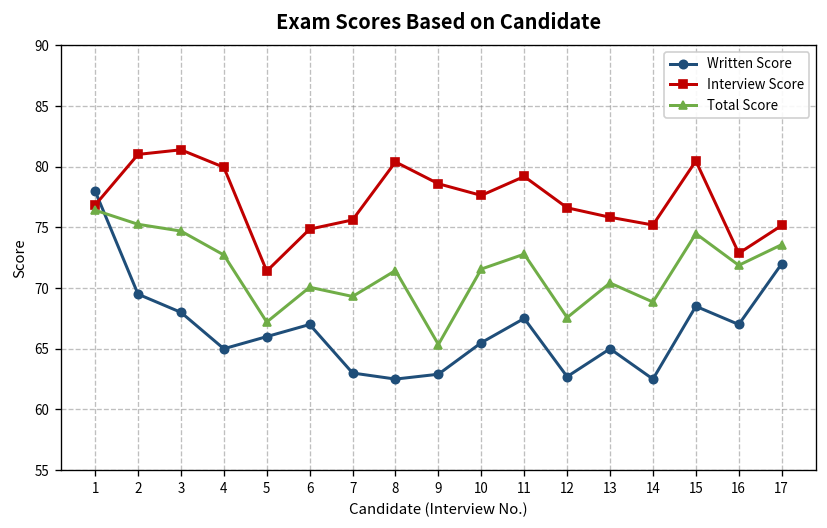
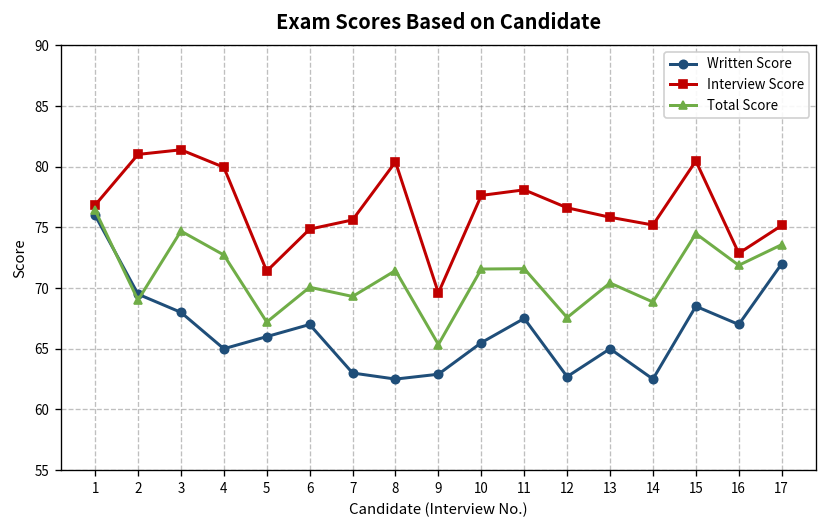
Written Score, 1: 78 -> 76
Total Score, 2: 75.3 -> 69.0
Interview Score, 9: 78.6 -> 69.6
Interview Score, 11: 79.2 -> 78.1
Total Score, 11: 72.8 -> 71.6
